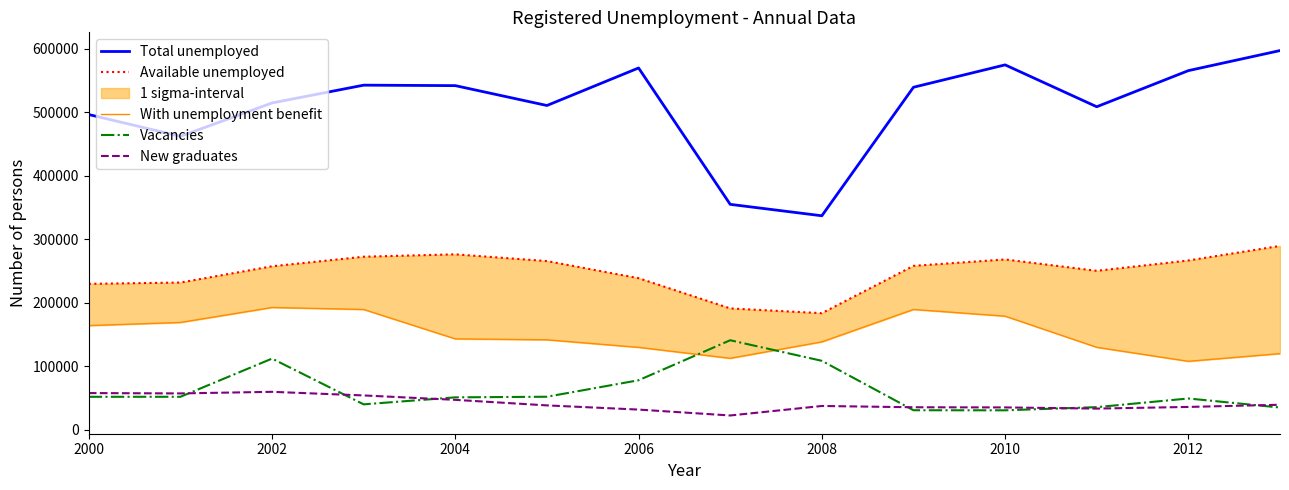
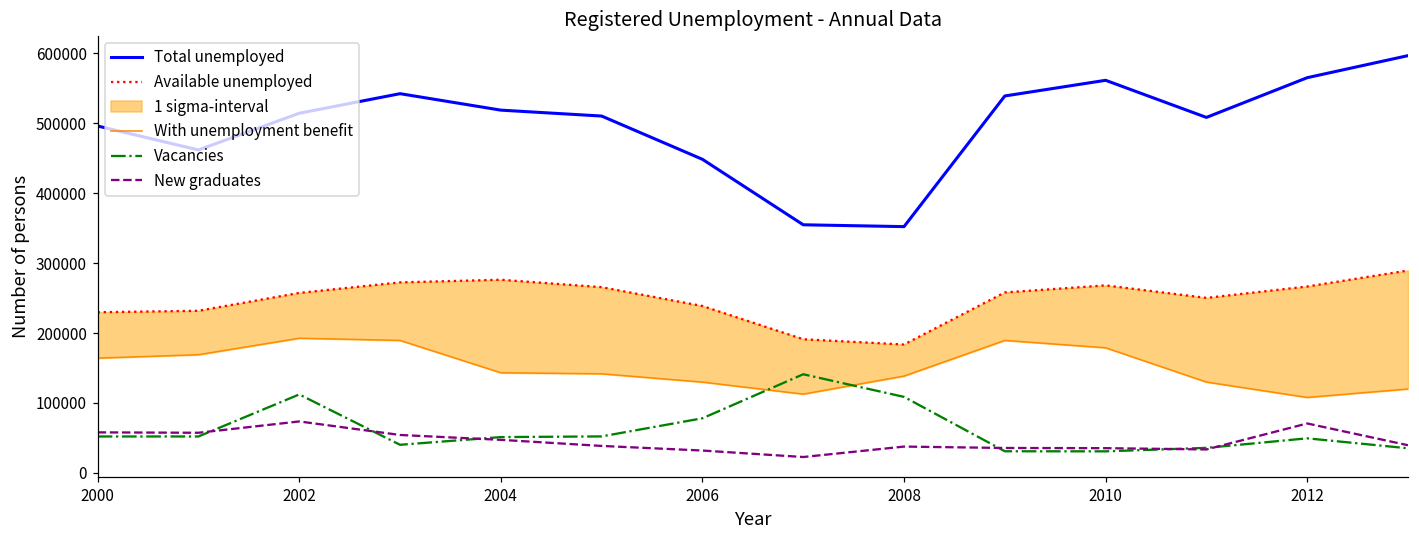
New graduates, 2002: 60000 -> 70000
Total unemployed, 2004: 540000 -> 520000
Total unemployed, 2006: 570000 -> 450000
Total unemployed, 2008: 340000 -> 350000
Total unemployed, 2010: 570000 -> 560000
New graduates, 2012: 40000 -> 70000
